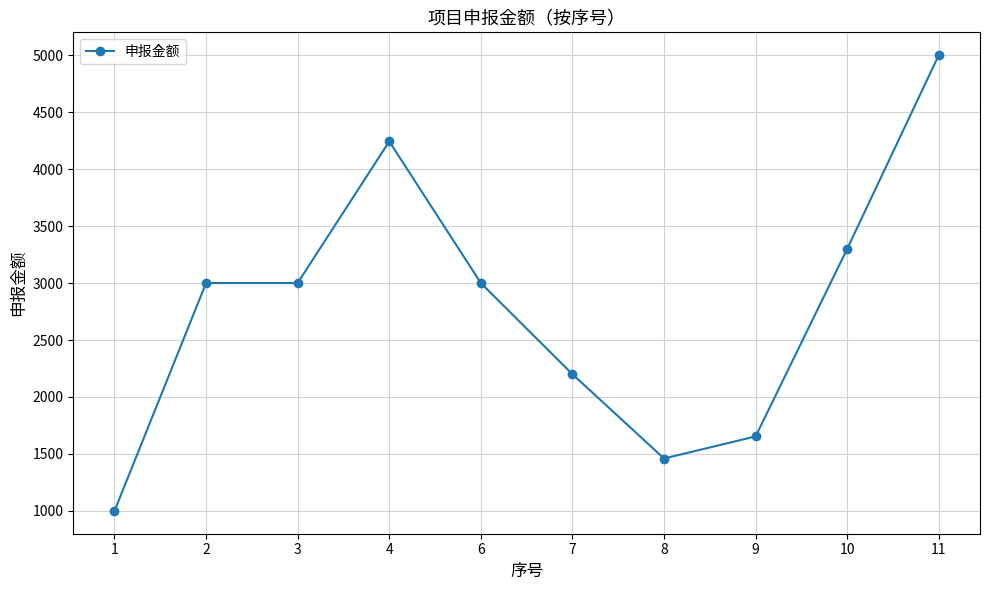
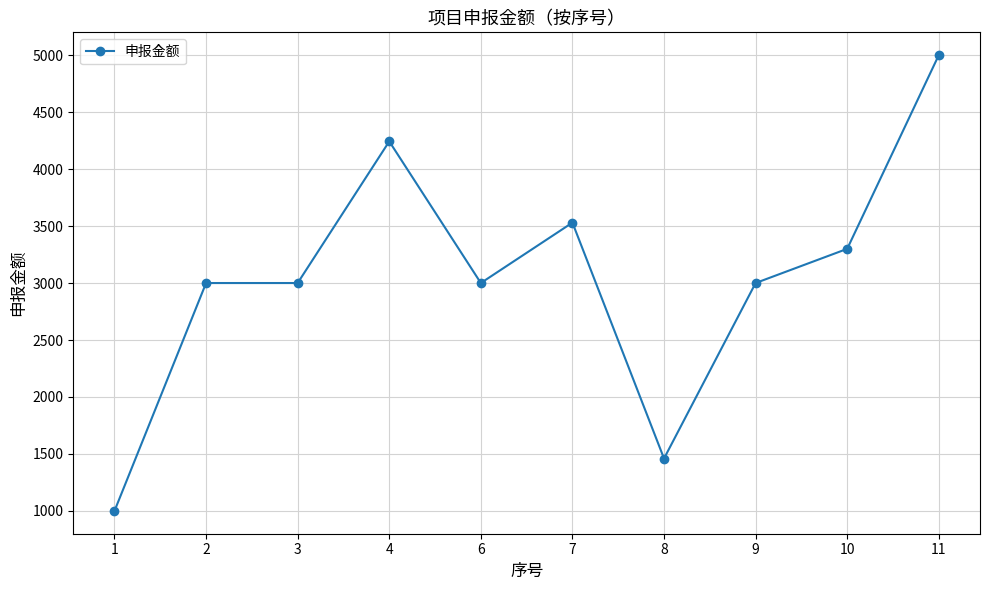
7: 2200 -> 3530
9: 1650 -> 3000
